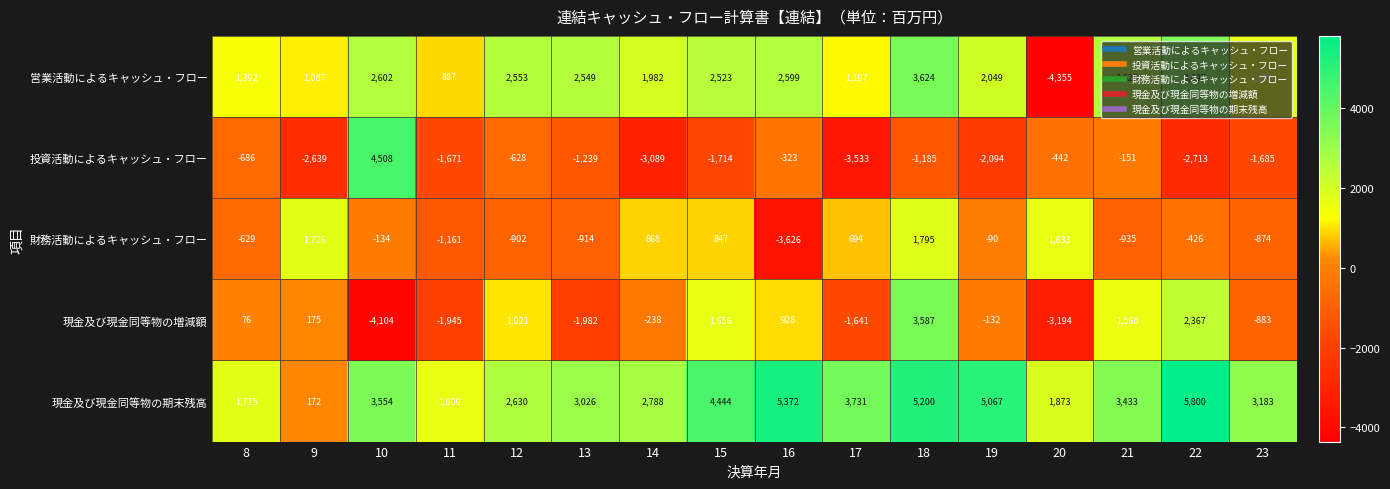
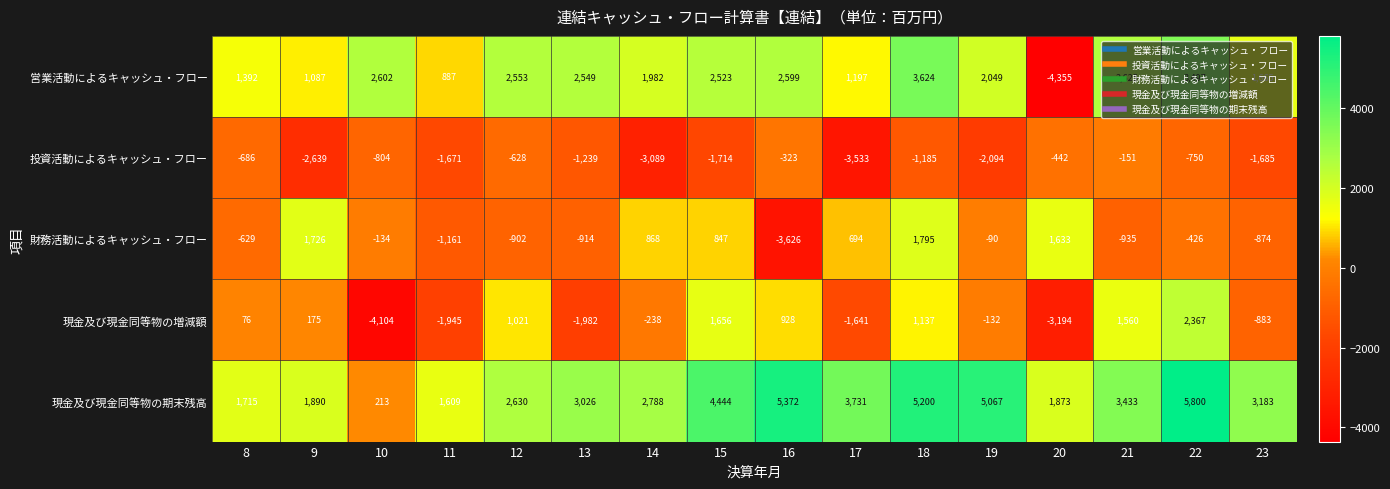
投資活動によるキャッシュ・フロー, 10: 4,508 -> -804
投資活動によるキャッシュ・フロー, 22: -2,713 -> -750
現金及び現金同等物の増減額, 18: 3,587 -> 1,137
現金及び現金同等物の期末残高, 9: 172 -> 1,890
現金及び現金同等物の期末残高, 10: 3,554 -> 213
